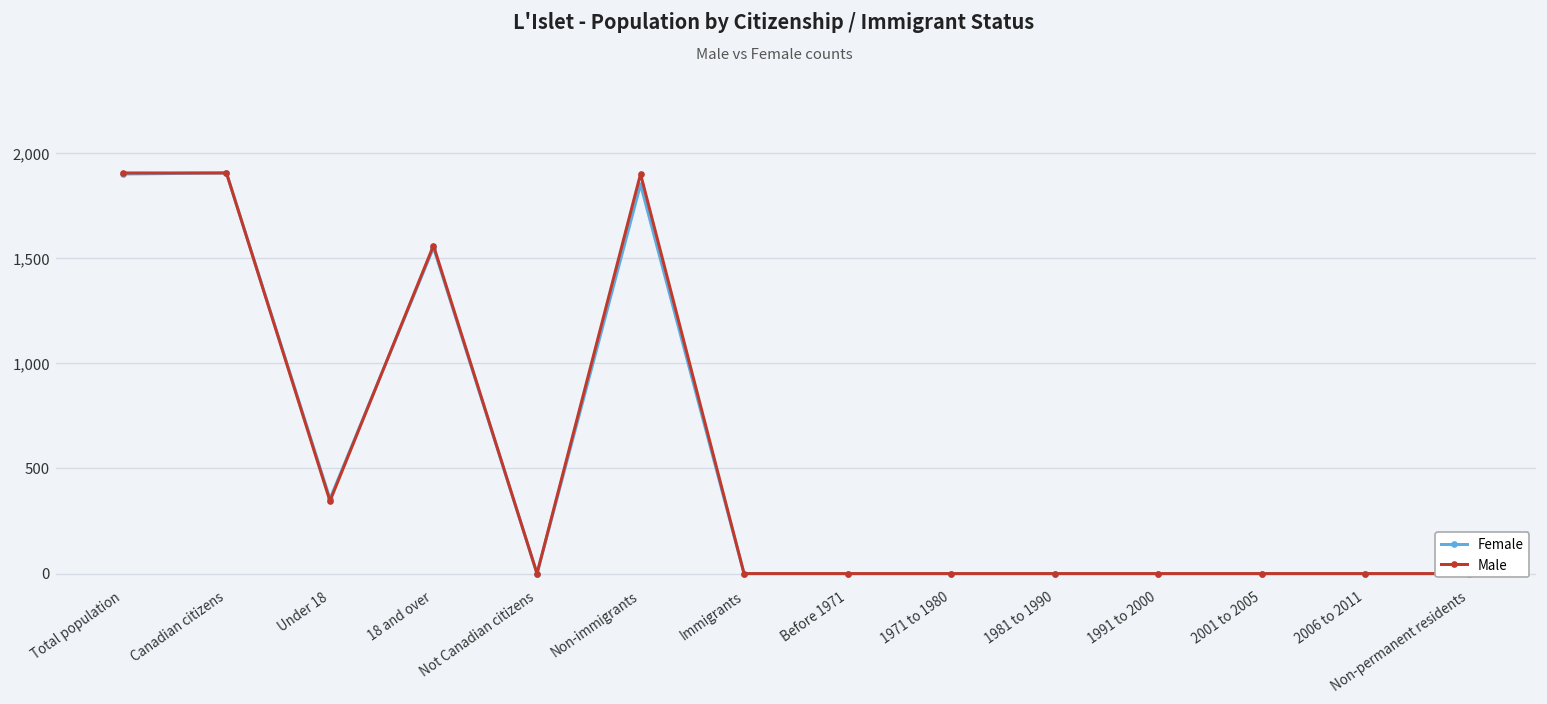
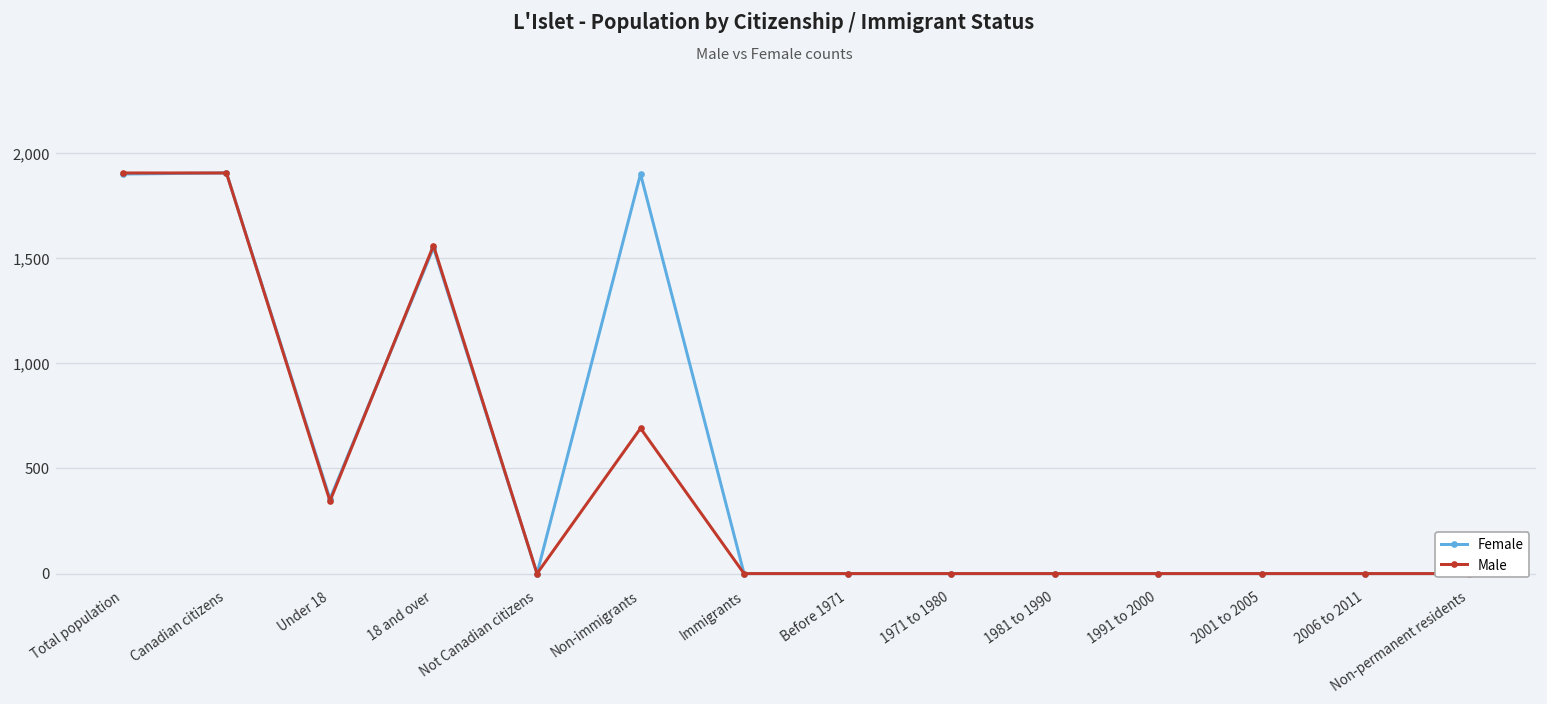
Female, Non-immigrants: 1,850 -> 1,900
Male, Non-immigrants: 1,900 -> 690
